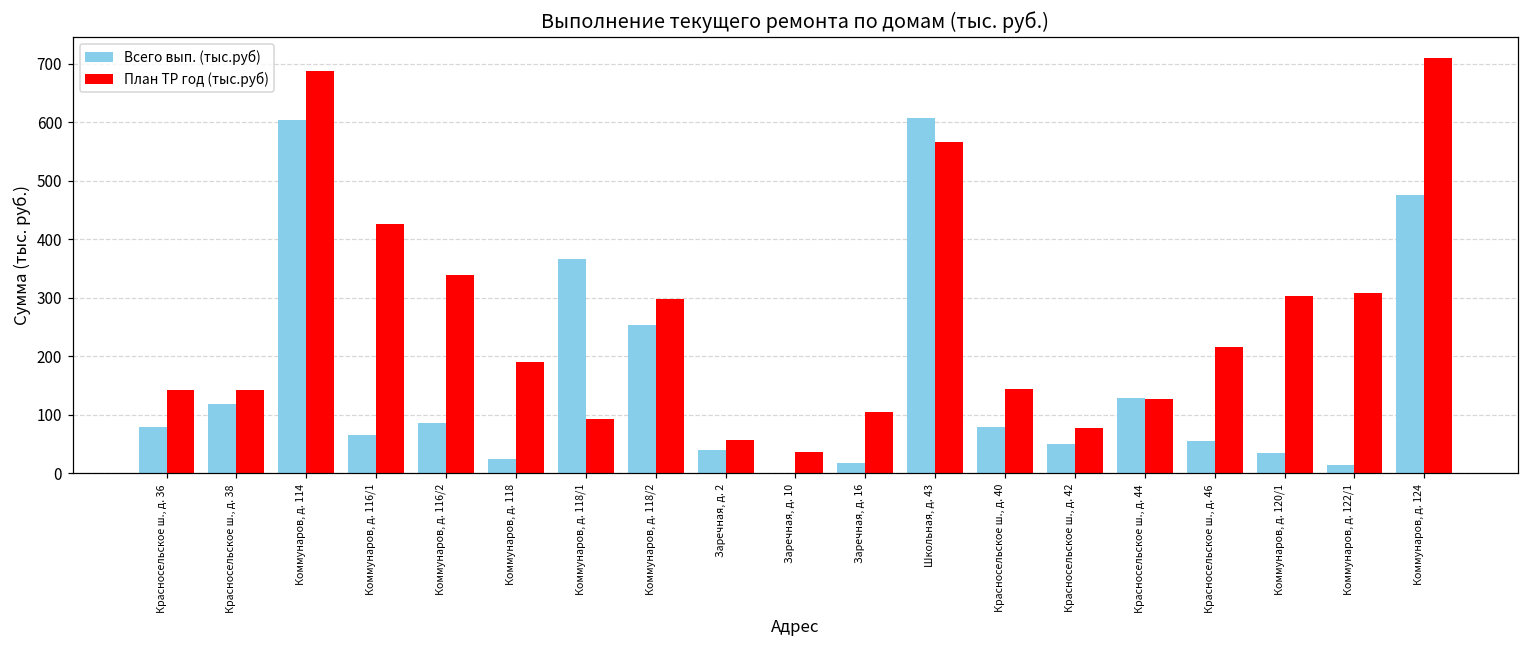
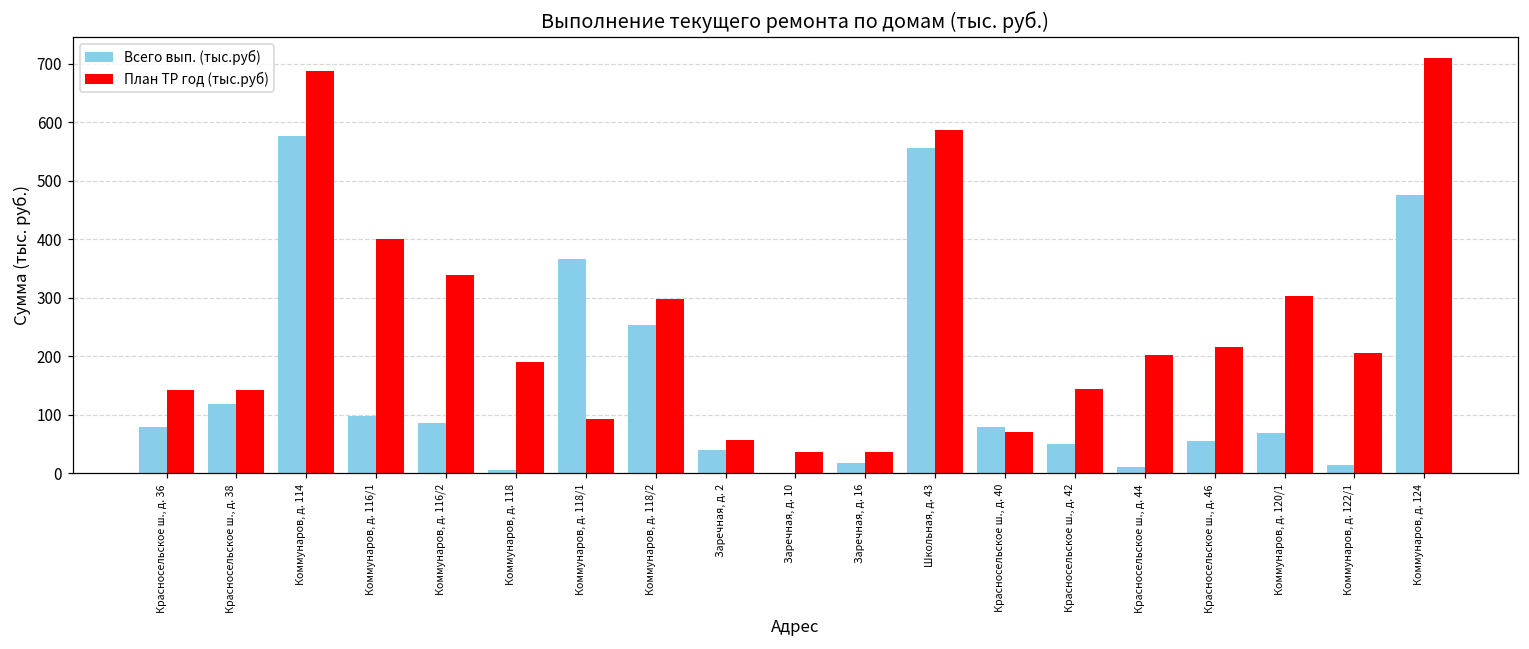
Всего вып. (тыс.руб), Коммунаров, д. 114: 600 -> 580
Всего вып. (тыс.руб), Коммунаров, д. 116/1: 70 -> 100
План ТР год (тыс.руб), Коммунаров, д. 116/1: 430 -> 400
Всего вып. (тыс.руб), Коммунаров, д. 118: 20 -> 10
План ТР год (тыс.руб), Заречная, д. 16: 100 -> 40
Всего вып. (тыс.руб), Школьная, д. 43: 610 -> 560
План ТР год (тыс.руб), Школьная, д. 43: 570 -> 590
План ТР год (тыс.руб), Красносельское ш., д. 40: 140 -> 70
План ТР год (тыс.руб), Красносельское ш., д. 42: 80 -> 140
Всего вып. (тыс.руб), Красносельское ш., д. 44: 130 -> 10
План ТР год (тыс.руб), Красносельское ш., д. 44: 130 -> 200
Всего вып. (тыс.руб), Коммунаров, д. 120/1: 30 -> 70
План ТР год (тыс.руб), Коммунаров, д. 122/1: 310 -> 210
